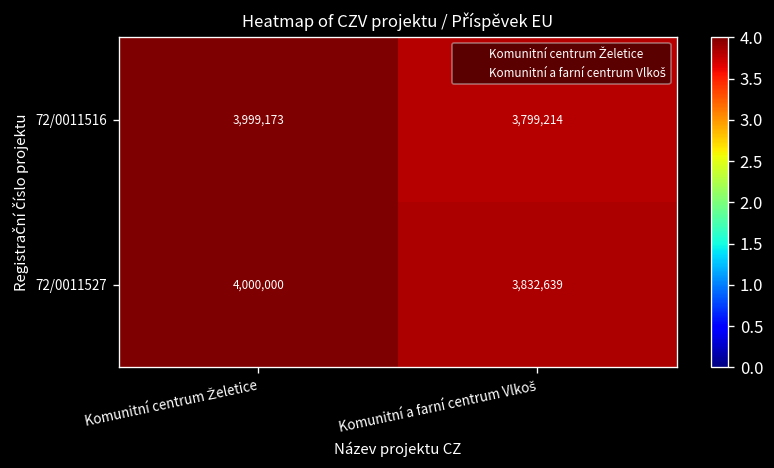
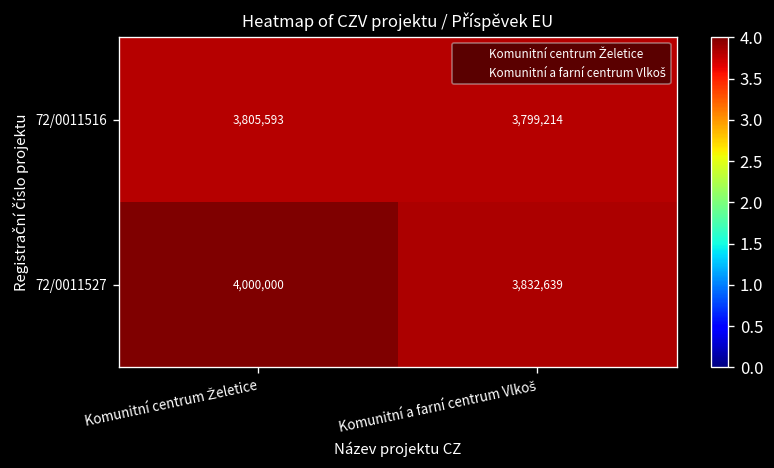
72/0011516, Komunitní centrum Želetice: 3,999,173 -> 3,805,593
